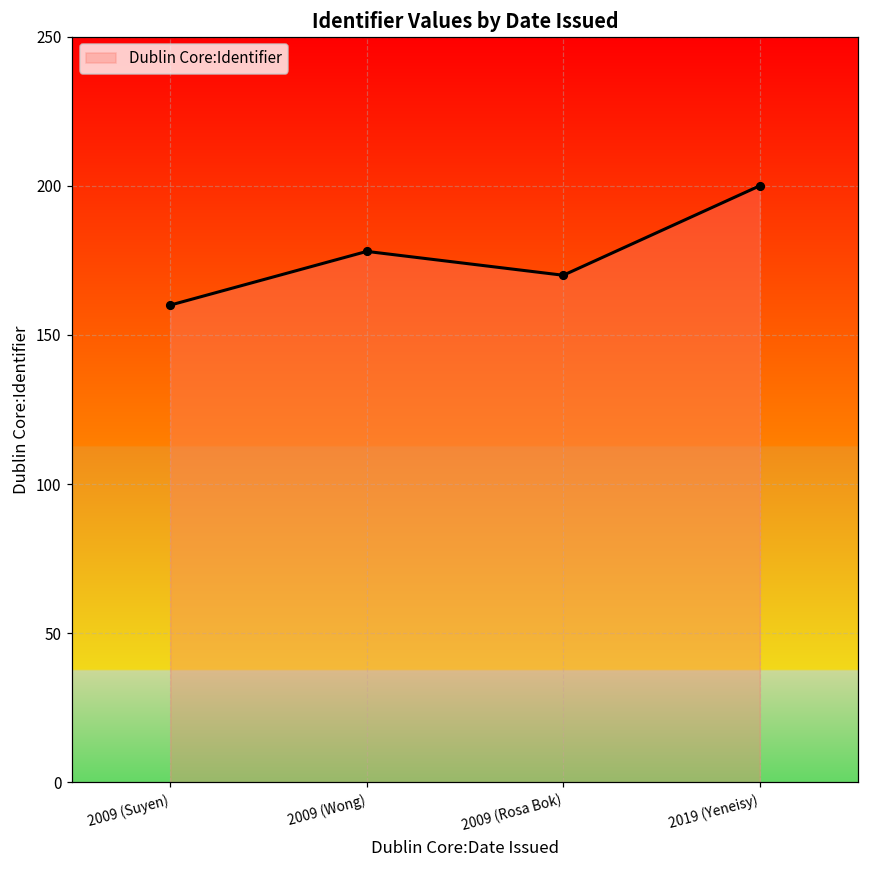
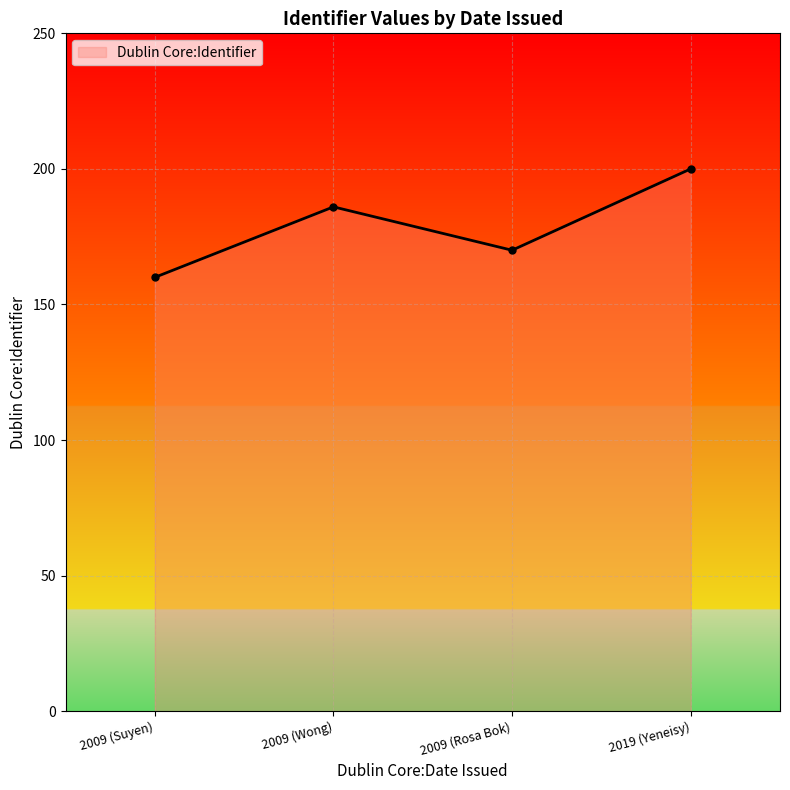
2009 (Wong): 178 -> 186
